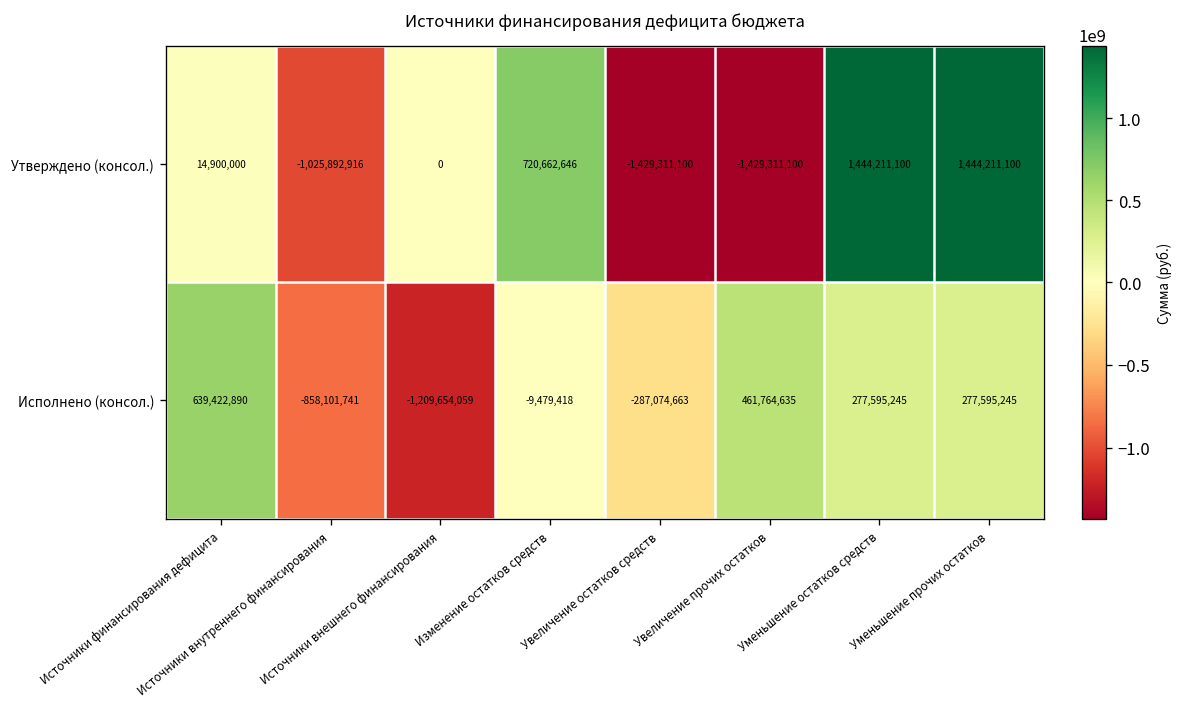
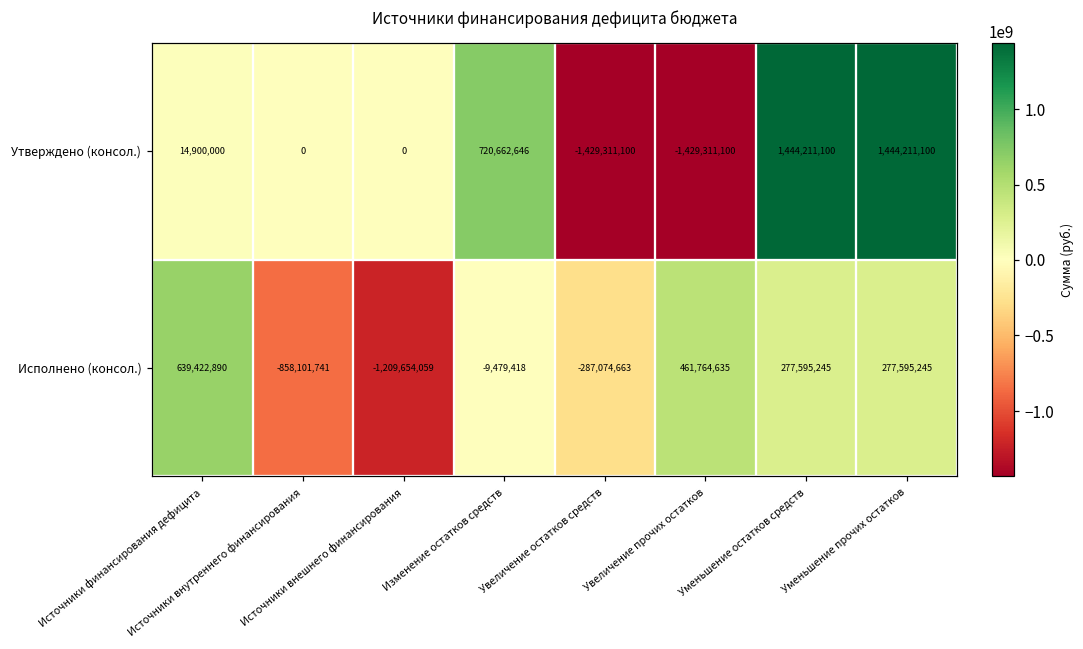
Утверждено (консол.), Источники внутреннего финансирования: -1,025,892,916 -> 0
